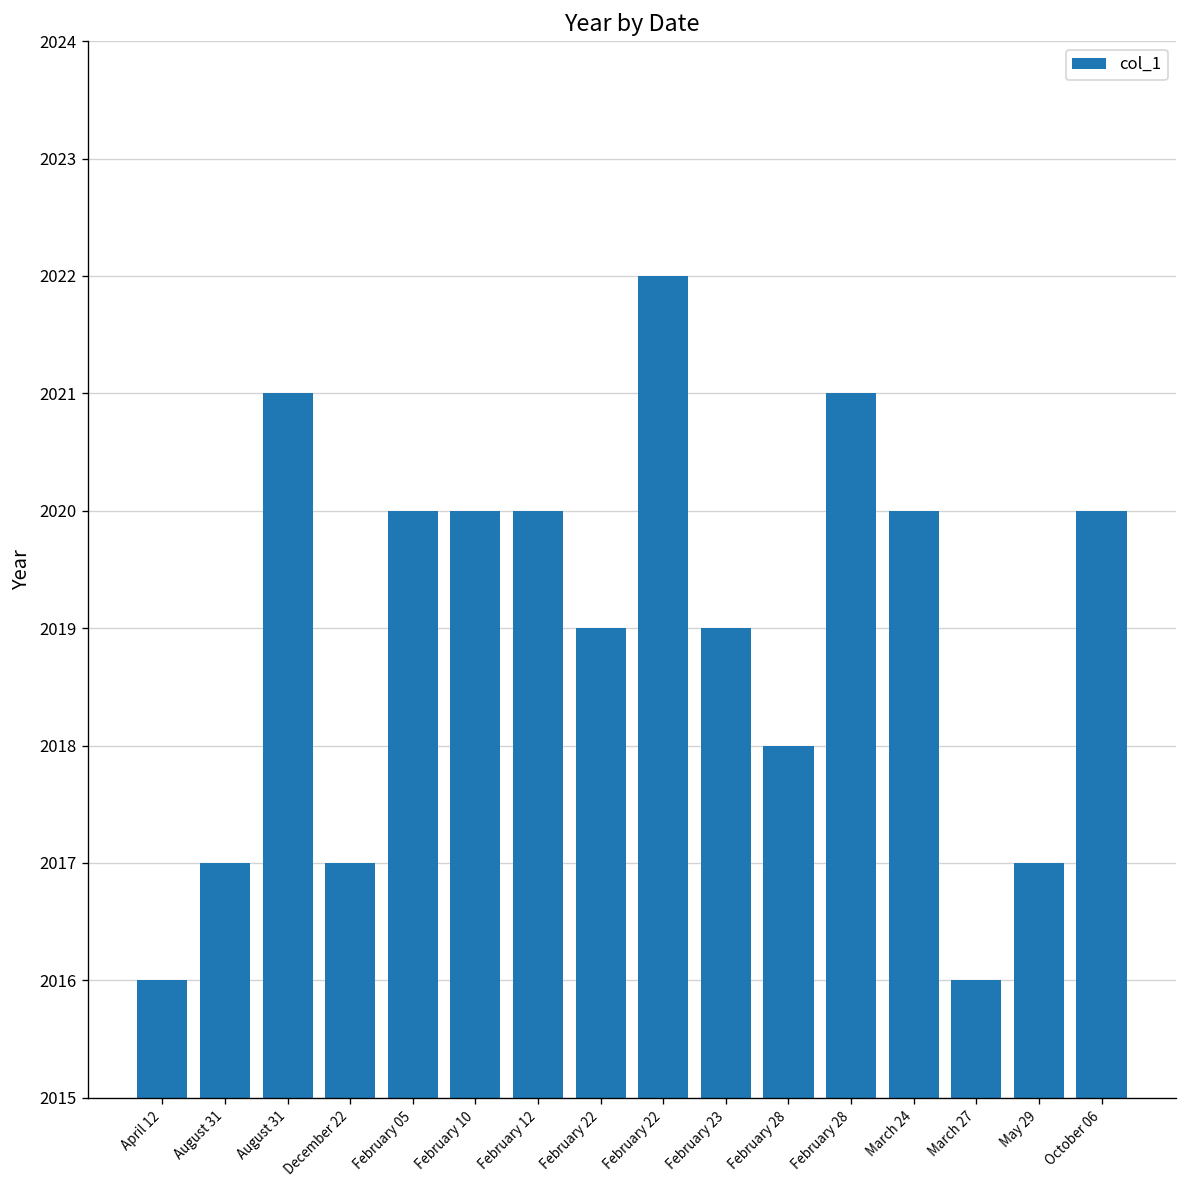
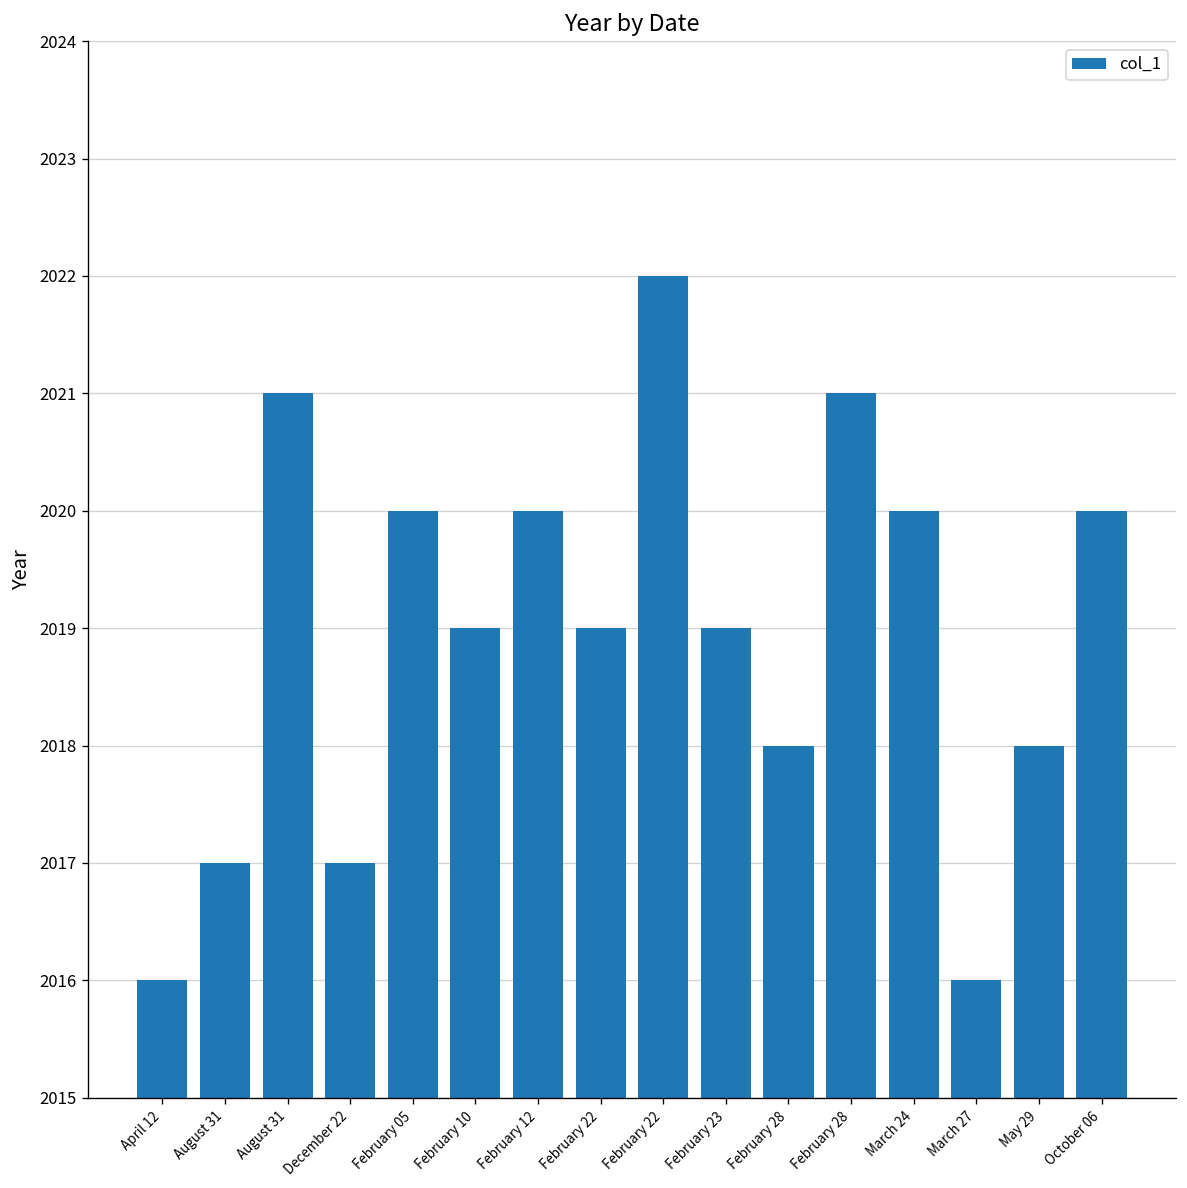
February 10: 2020 -> 2019
May 29: 2017 -> 2018
